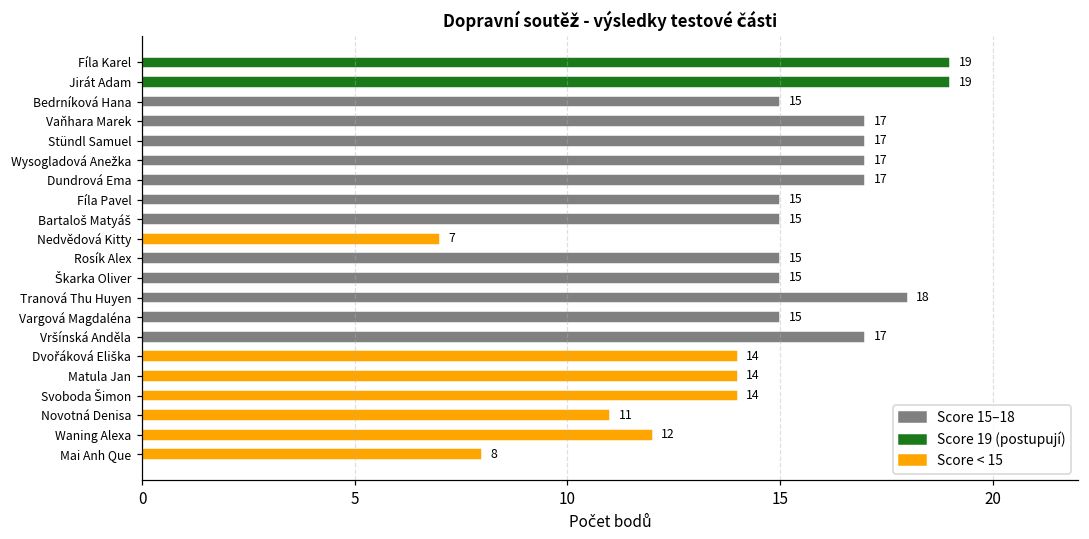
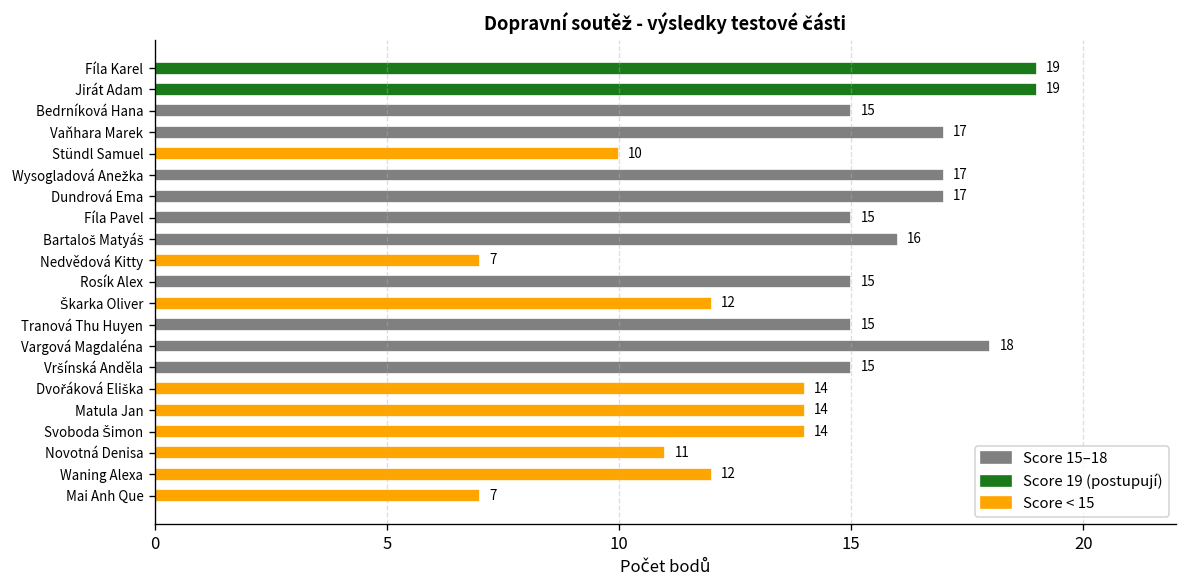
Stündl Samuel: 17 -> 10
Bartaloš Matyáš: 15 -> 16
Škarka Oliver: 15 -> 12
Tranová Thu Huyen: 18 -> 15
Vargová Magdaléna: 15 -> 18
Vršínská Anděla: 17 -> 15
Mai Anh Que: 8 -> 7
